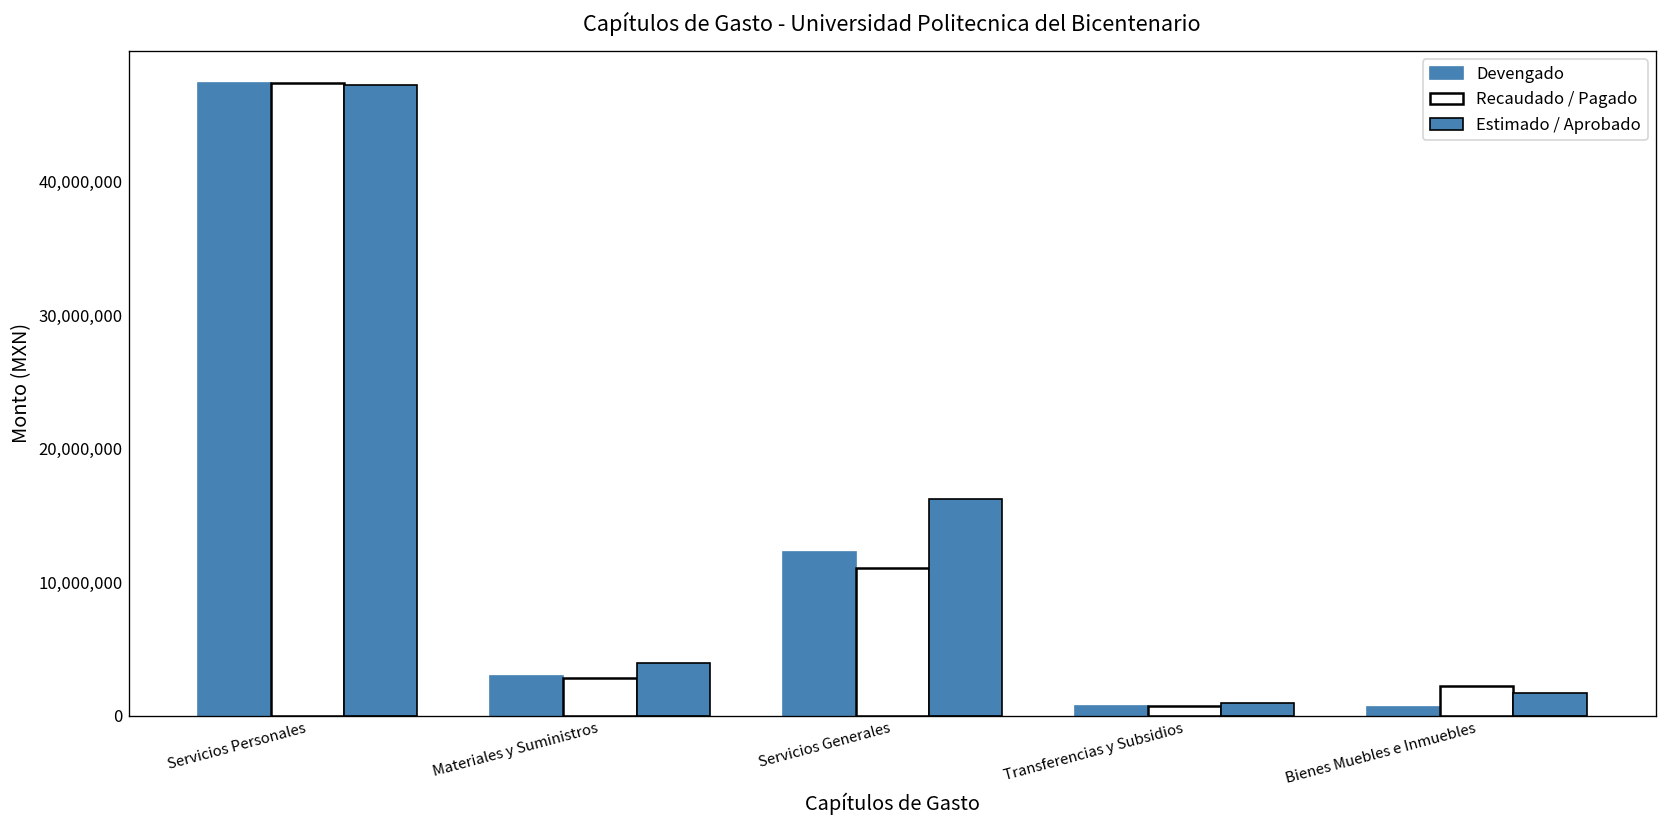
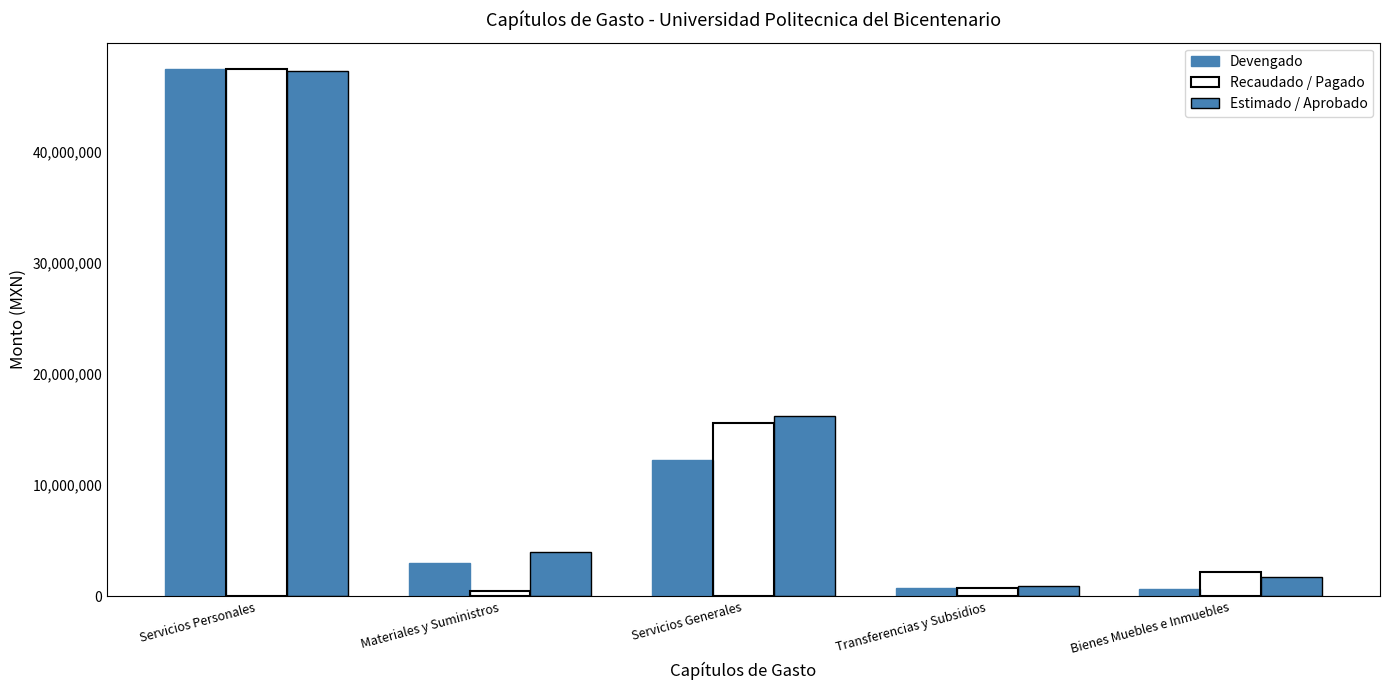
Recaudado / Pagado, Materiales y Suministros: 2,800,000 -> 500,000
Recaudado / Pagado, Servicios Generales: 11,100,000 -> 15,600,000
